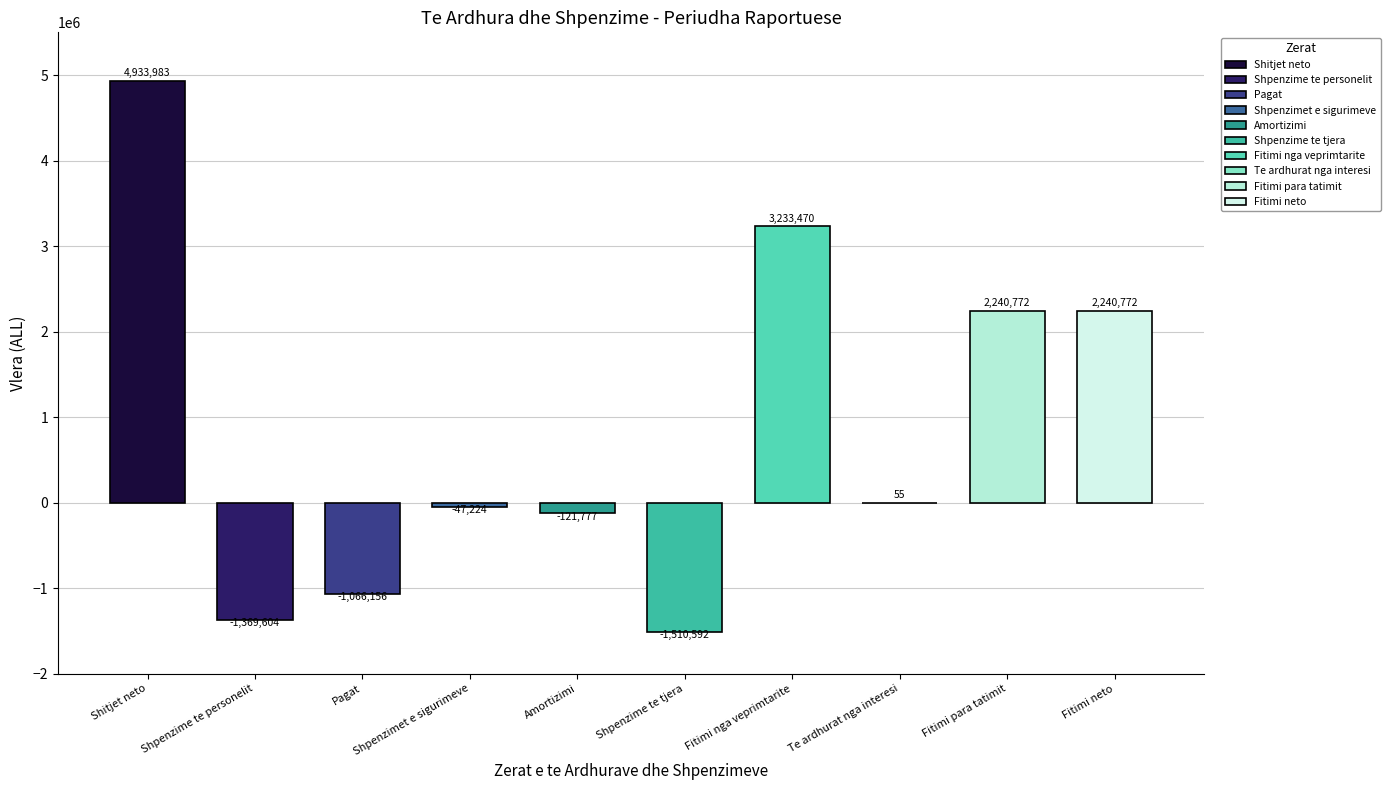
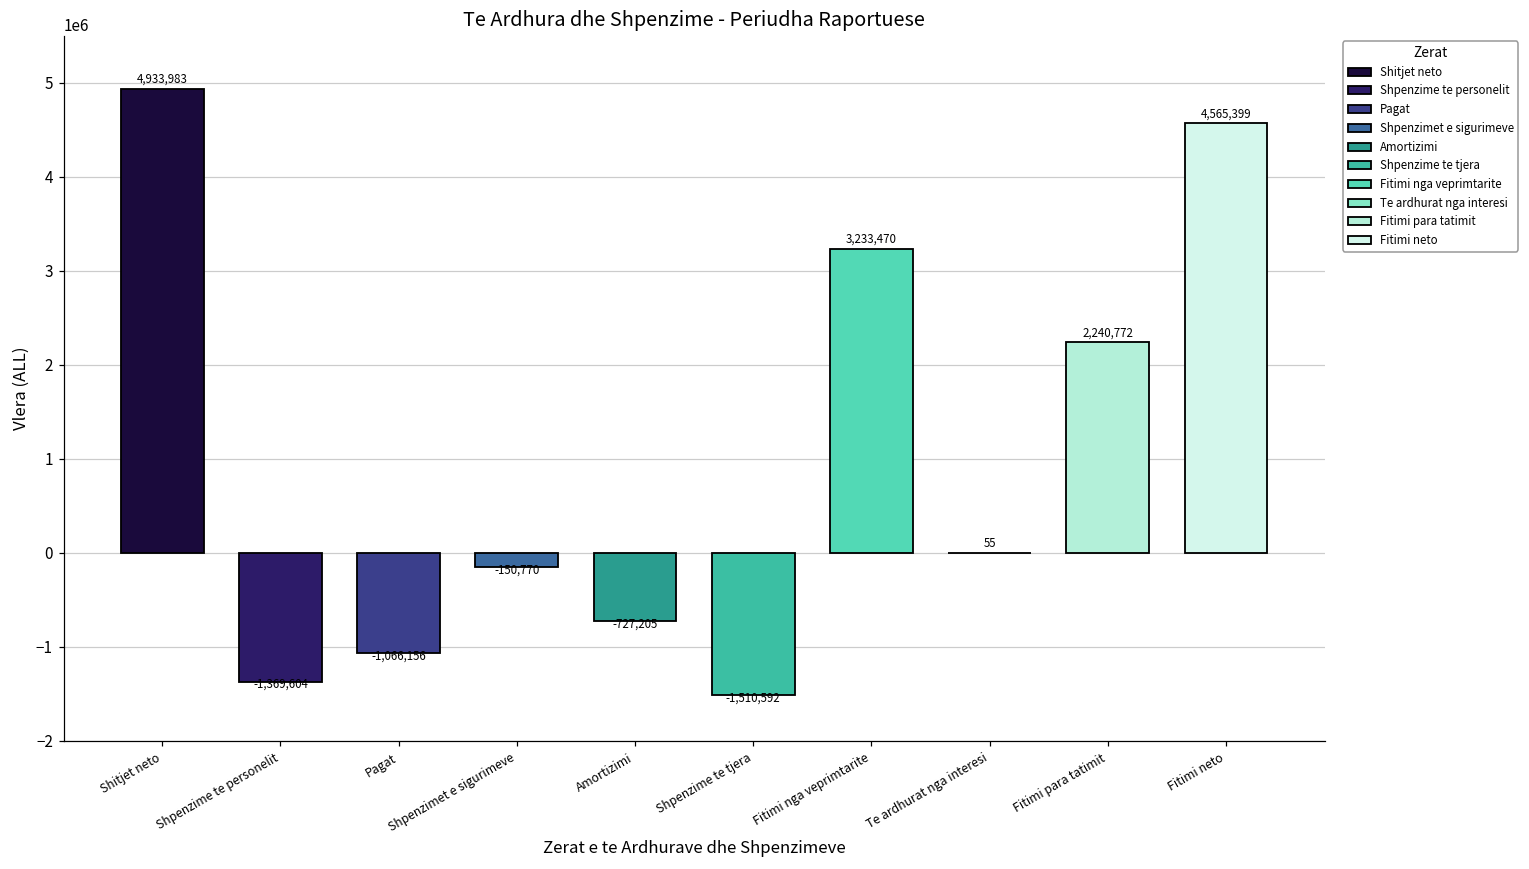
Shpenzimet e sigurimeve: -47,224 -> -150,770
Amortizimi: -121,777 -> -727,205
Fitimi neto: 2,240,772 -> 4,565,399
